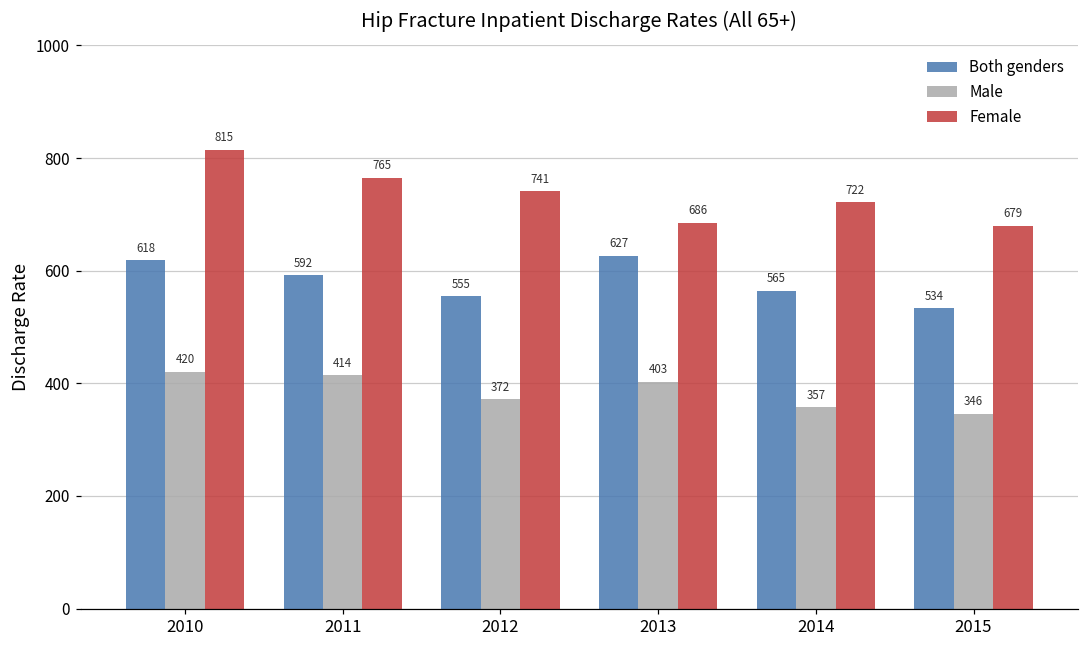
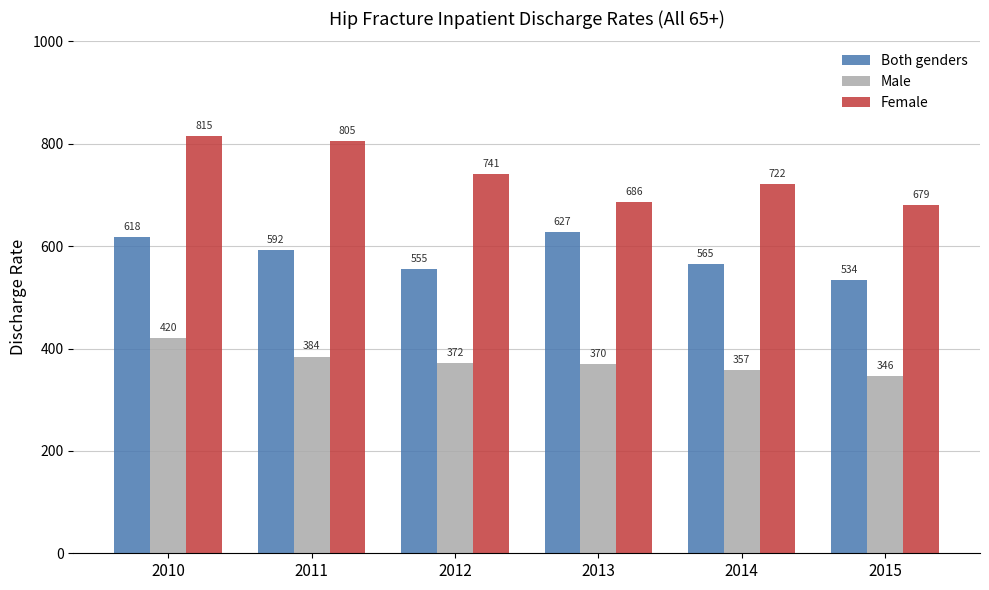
Male, 2011: 414 -> 384
Female, 2011: 765 -> 805
Male, 2013: 403 -> 370
